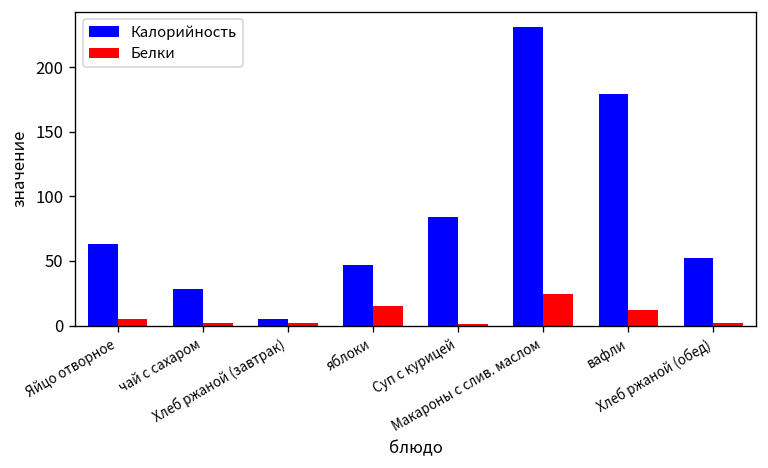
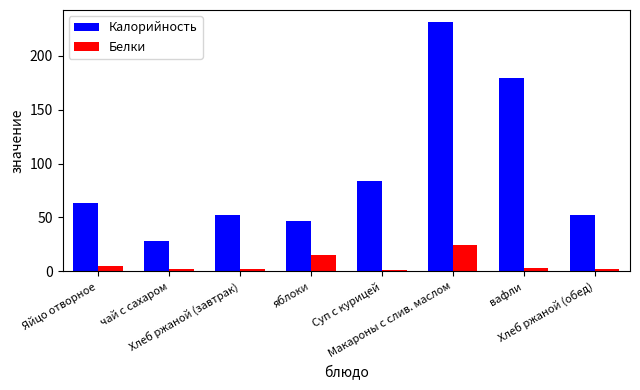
Калорийность, Хлеб ржаной (завтрак): 5 -> 52
Белки, вафли: 12 -> 3
